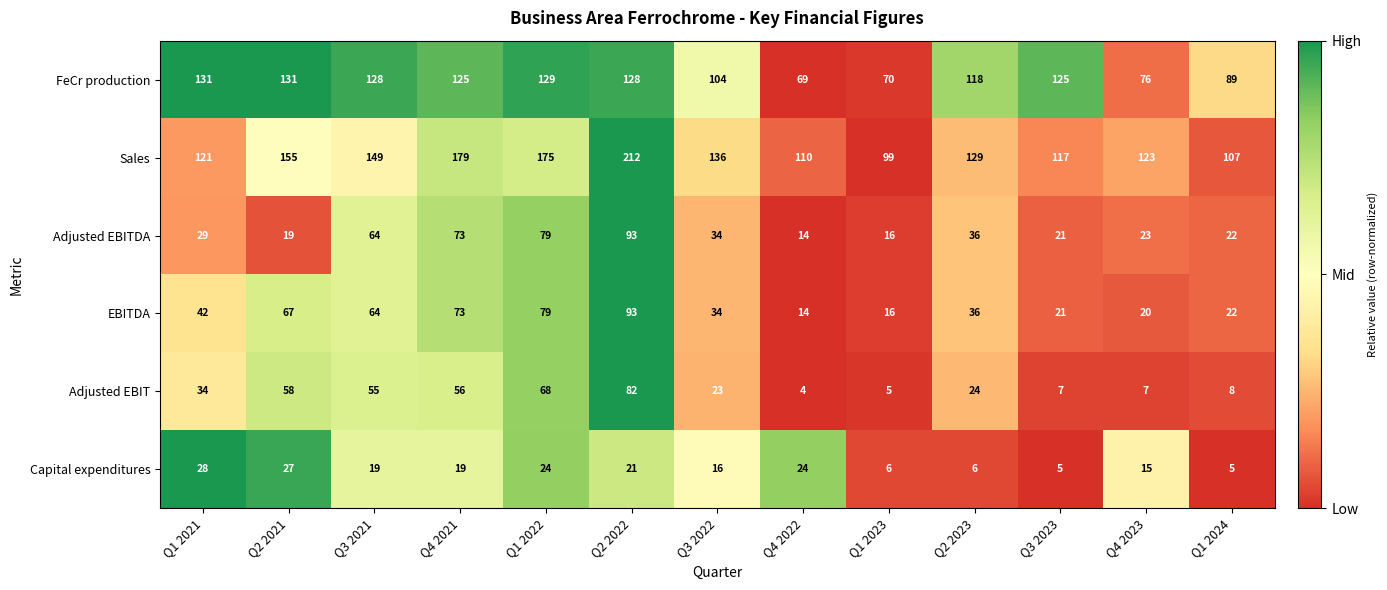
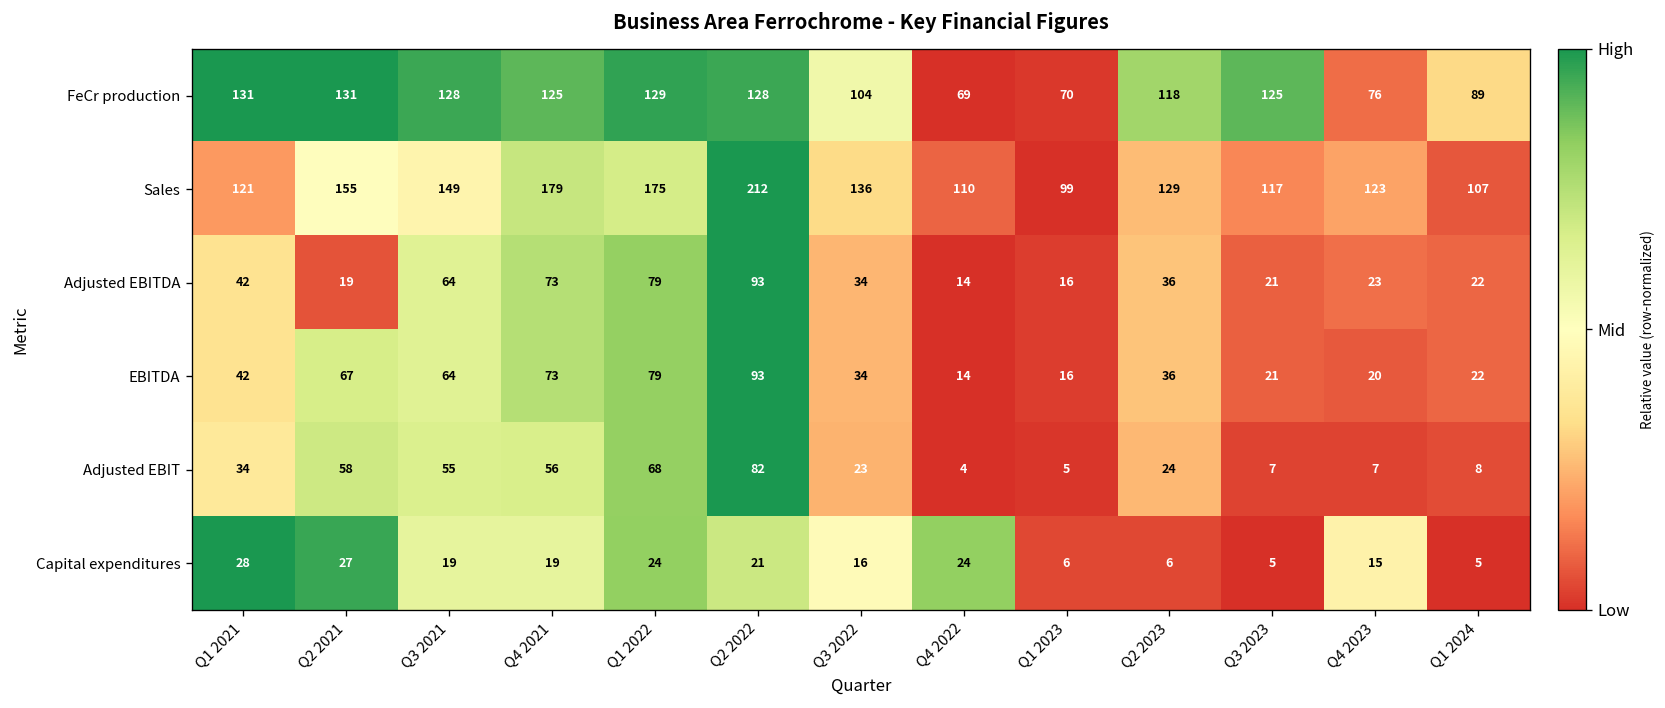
Adjusted EBITDA, Q1 2021: 29 -> 42
